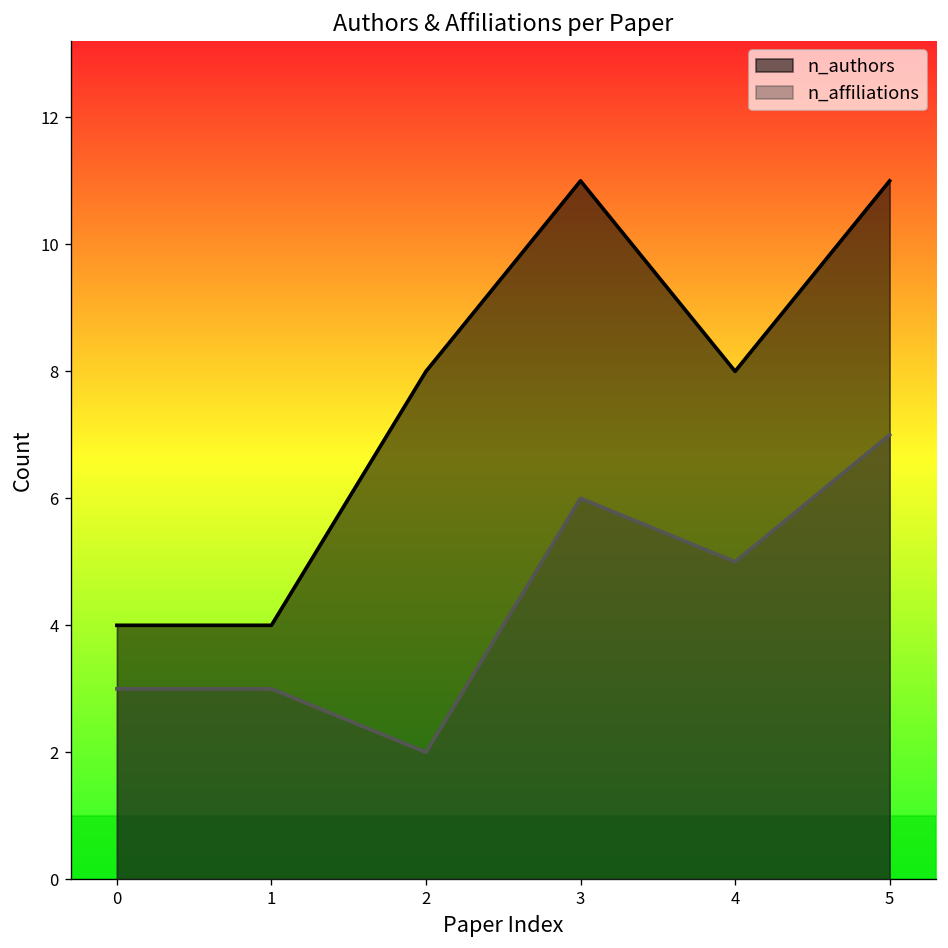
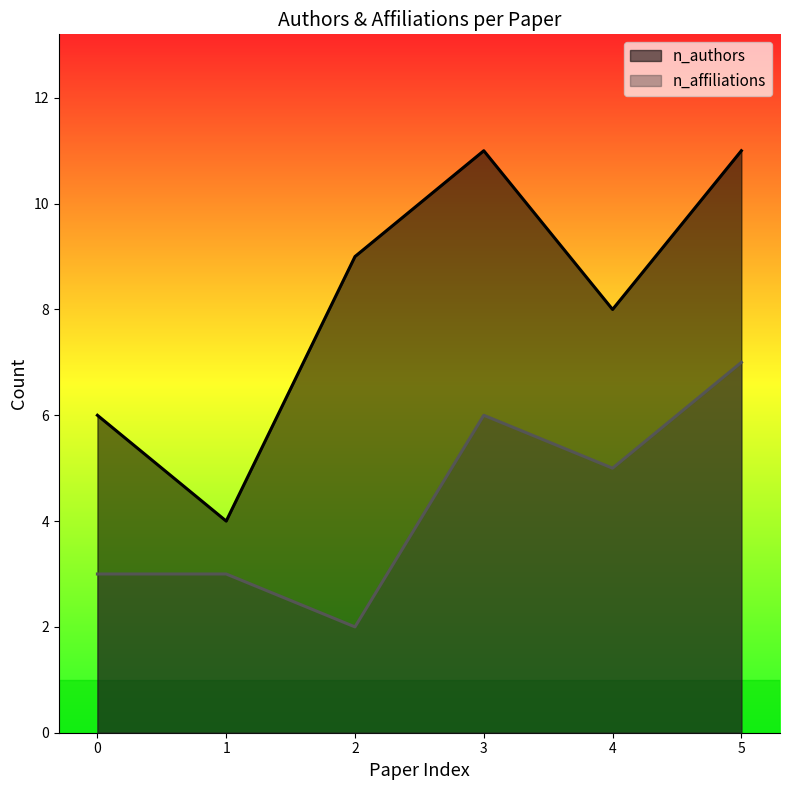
n_authors, 0: 4 -> 6
n_authors, 2: 8 -> 9
